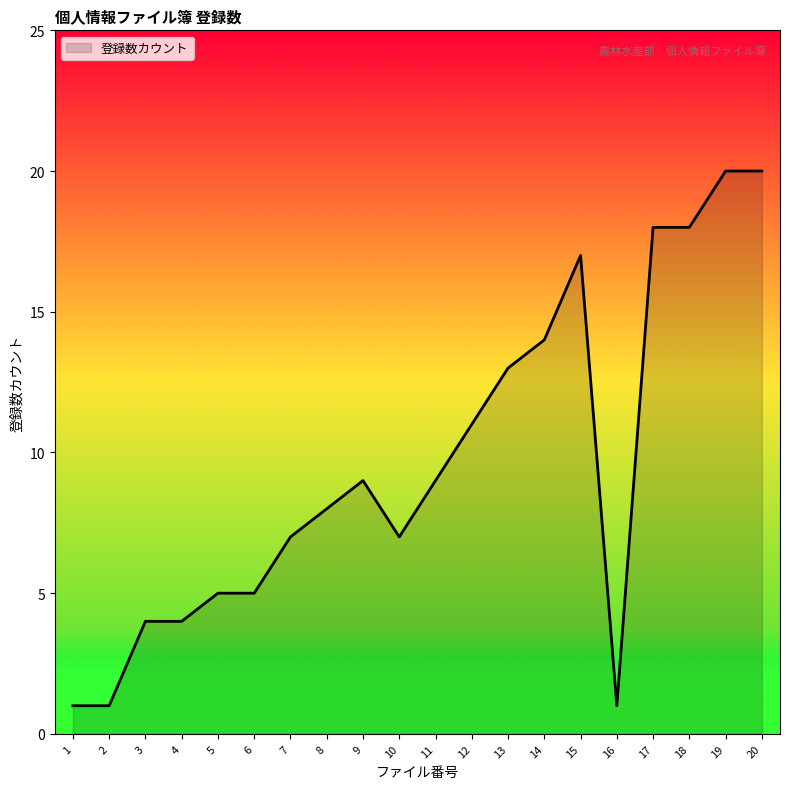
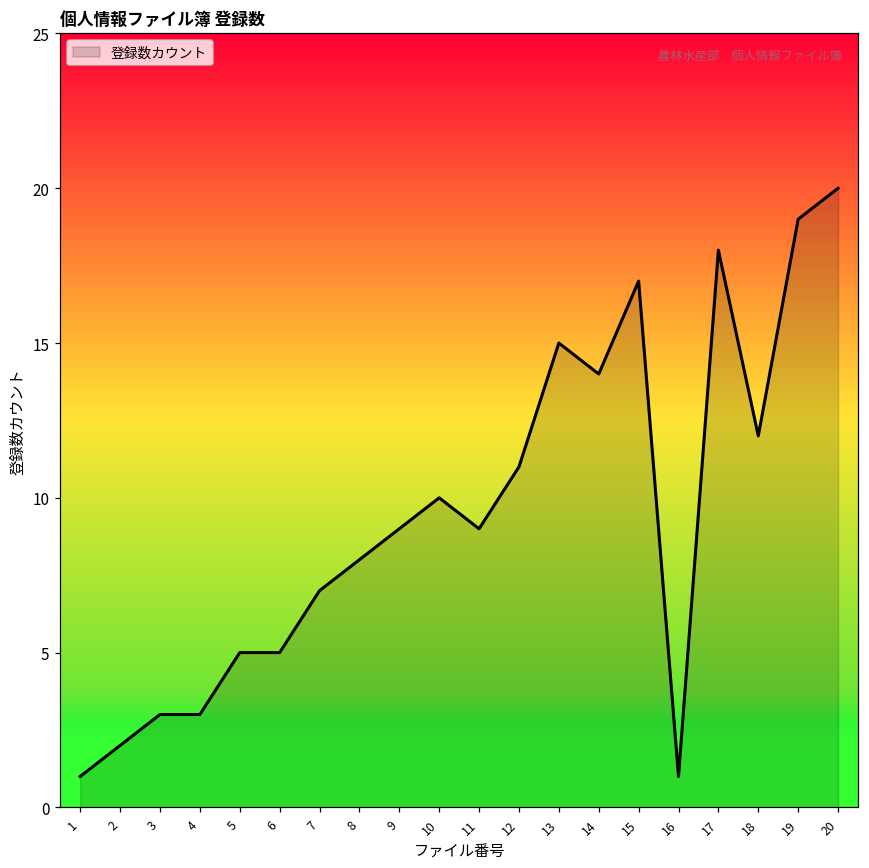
2: 1 -> 2
3: 4 -> 3
4: 4 -> 3
10: 7 -> 10
13: 13 -> 15
18: 18 -> 12
19: 20 -> 19
